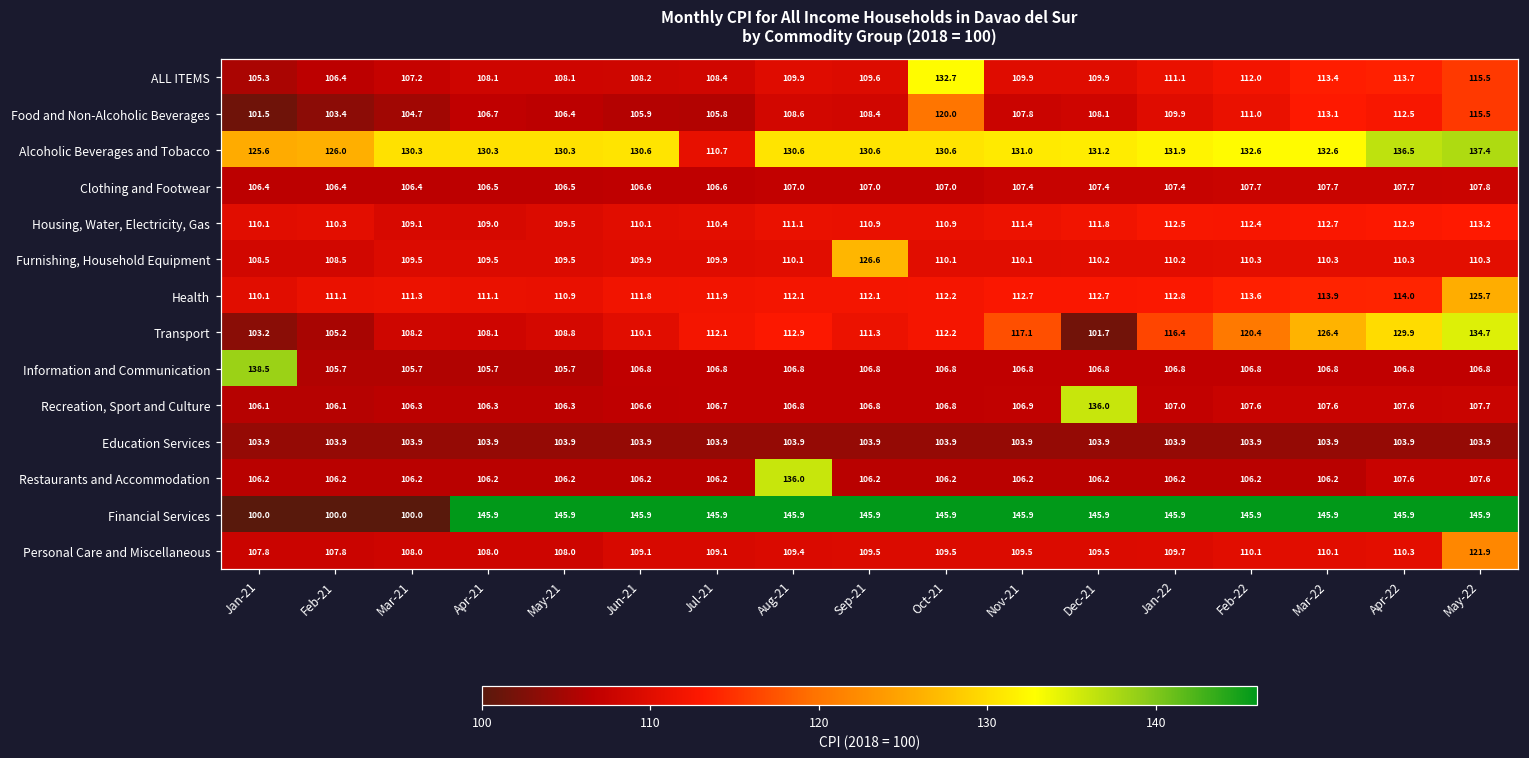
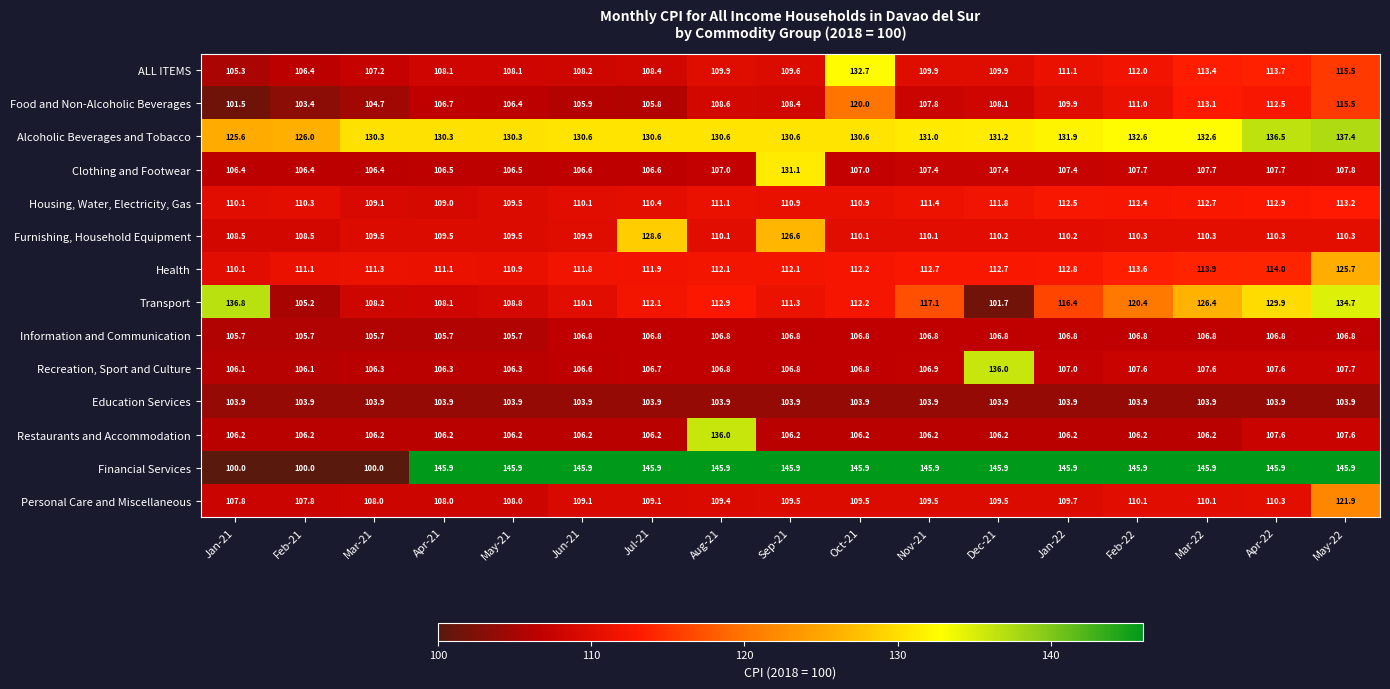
Alcoholic Beverages and Tobacco, Jul-21: 110.7 -> 130.6
Clothing and Footwear, Sep-21: 107.0 -> 131.1
Furnishing, Household Equipment, Jul-21: 109.9 -> 128.6
Transport, Jan-21: 103.2 -> 136.8
Information and Communication, Jan-21: 138.5 -> 105.7
